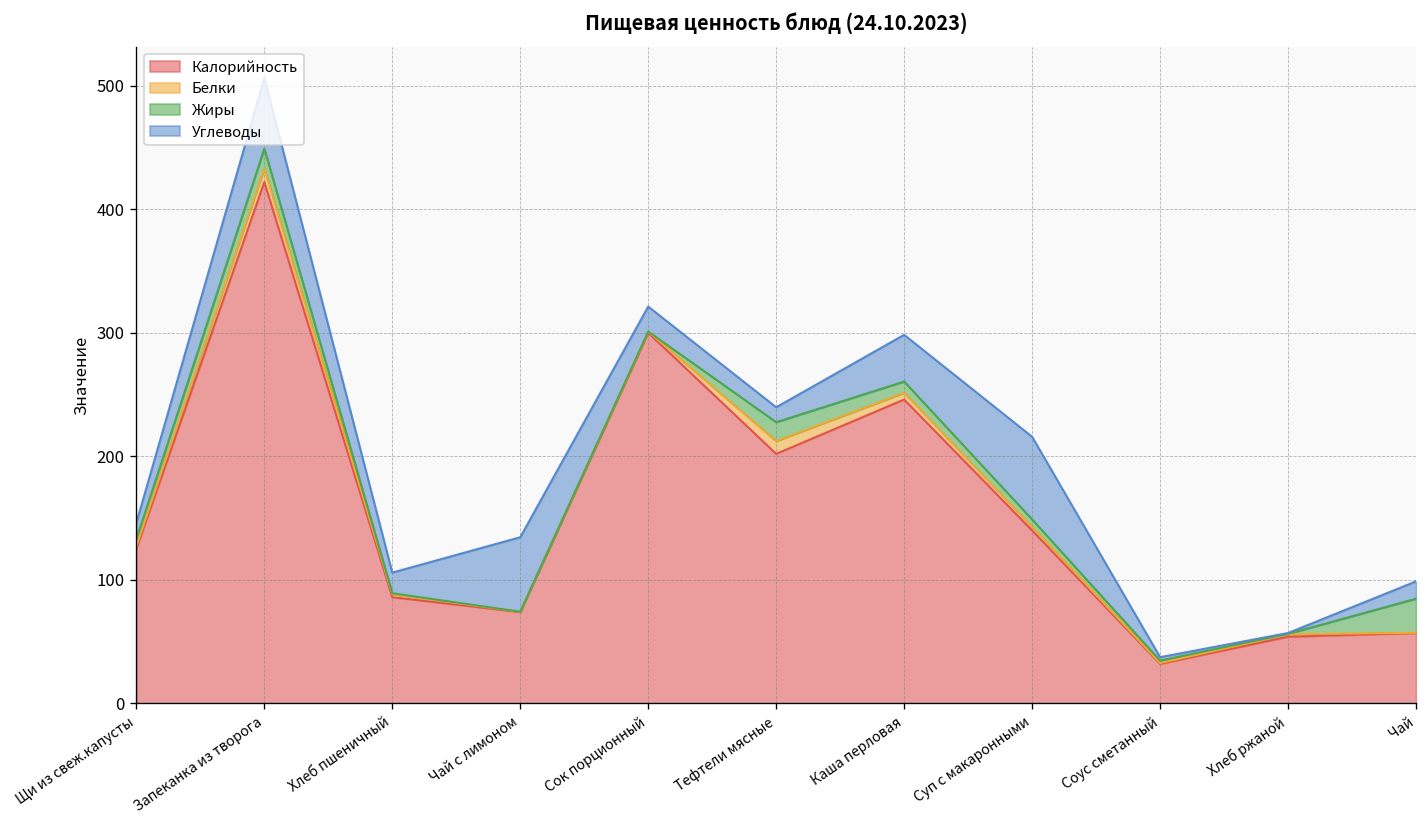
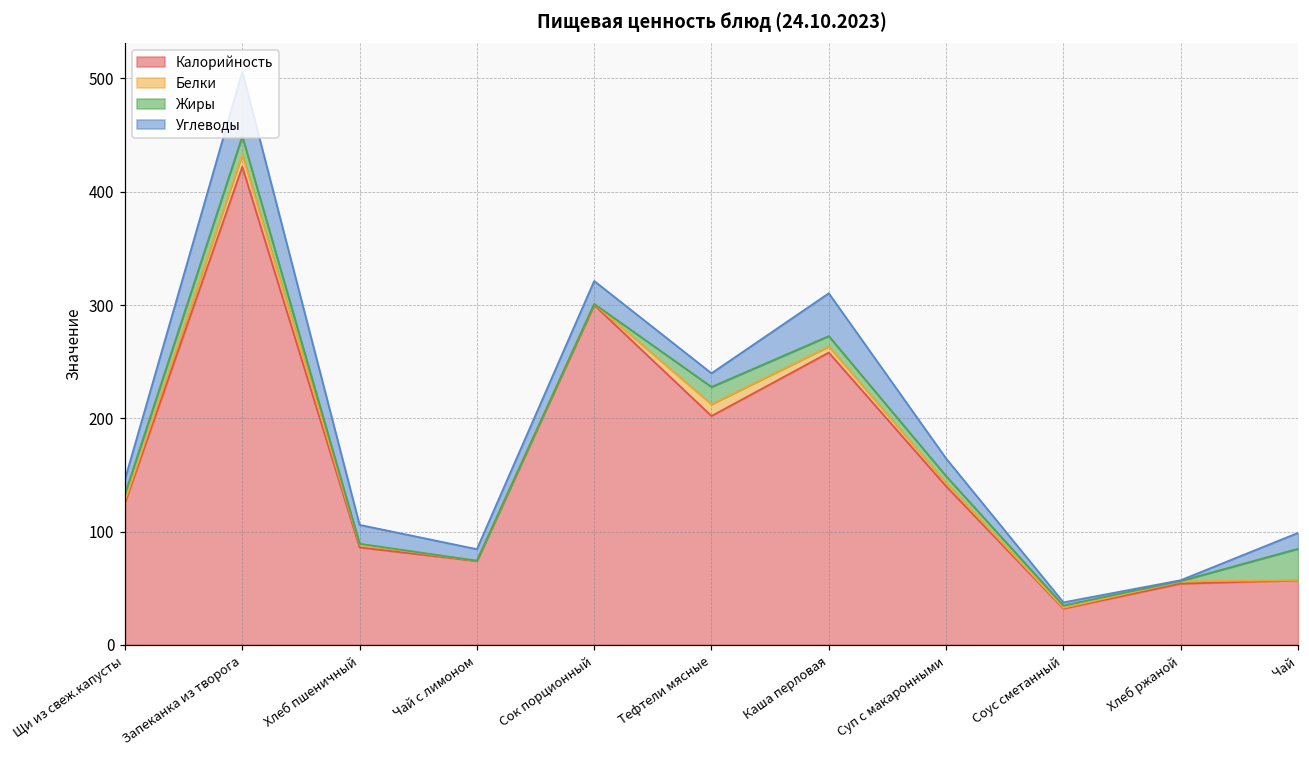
Углеводы, Чай с лимоном: 60 -> 10
Калорийность, Каша перловая: 246 -> 258
Углеводы, Суп с макаронными: 67 -> 16
